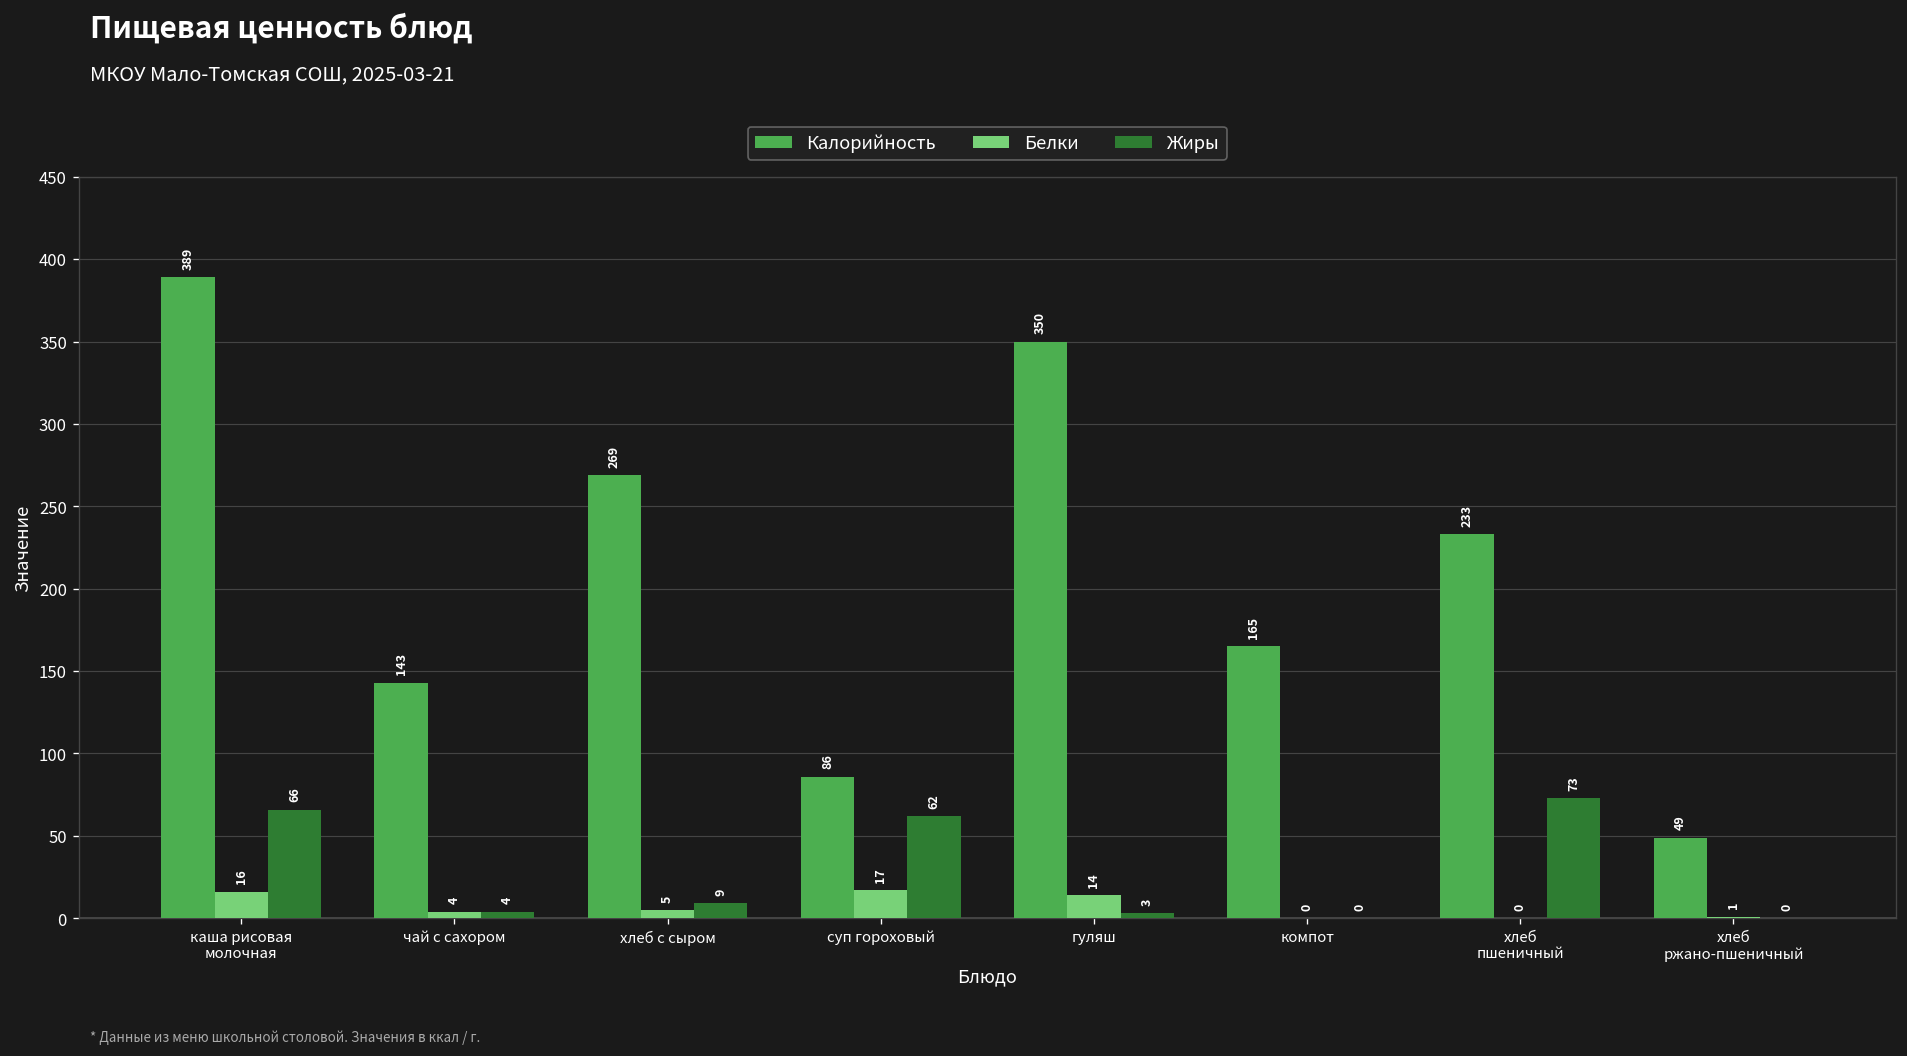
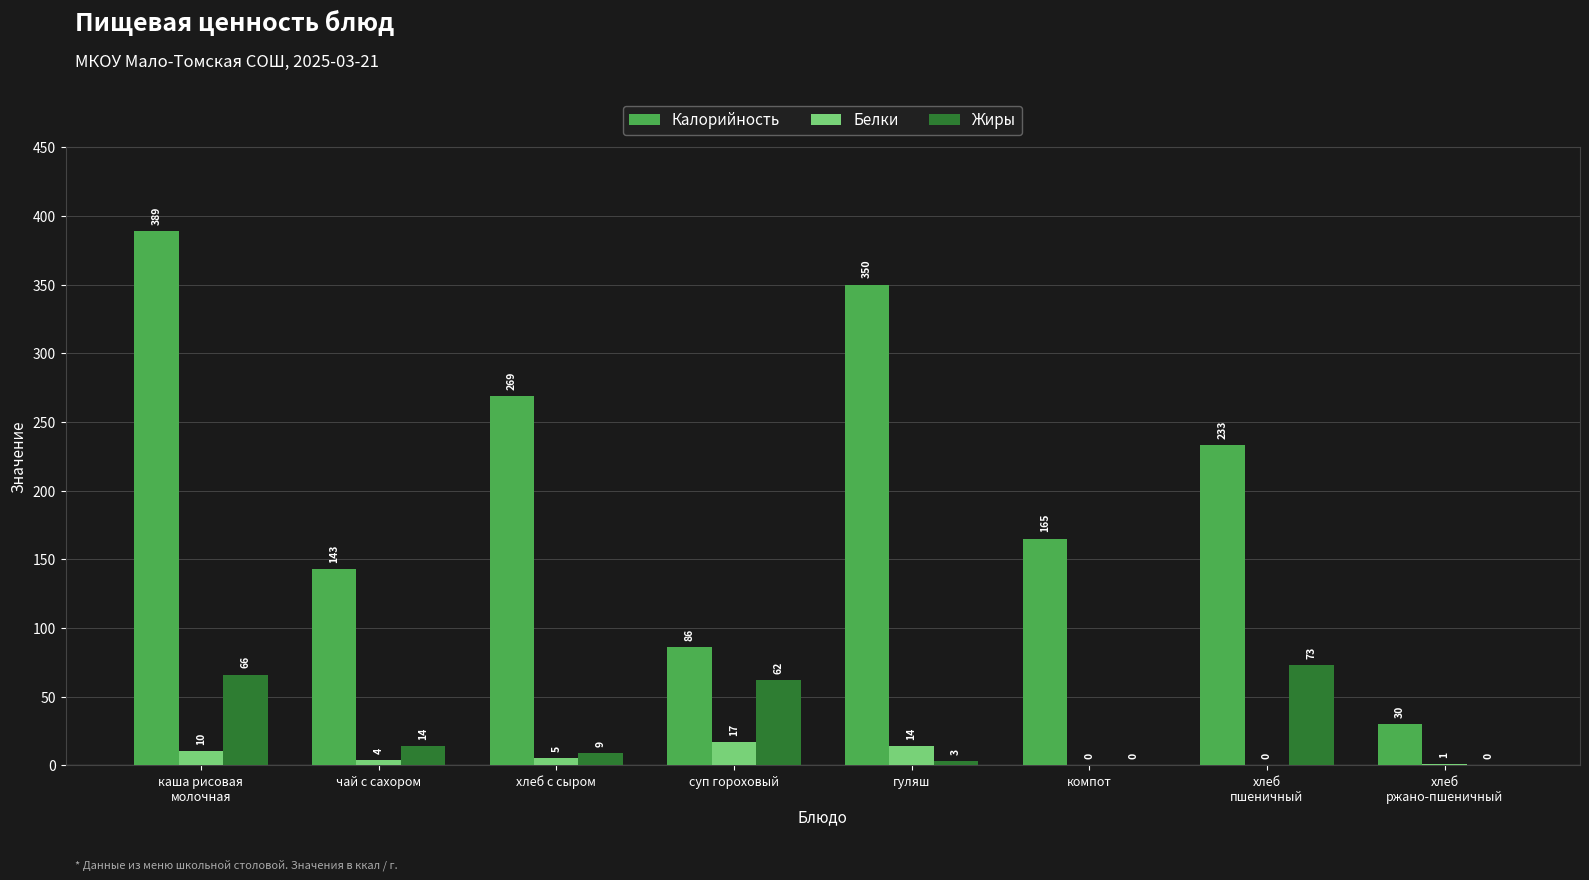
Белки, каша рисовая молочная: 16 -> 10
Жиры, чай с сахором: 4 -> 14
Калорийность, хлеб ржано-пшеничный: 49 -> 30
